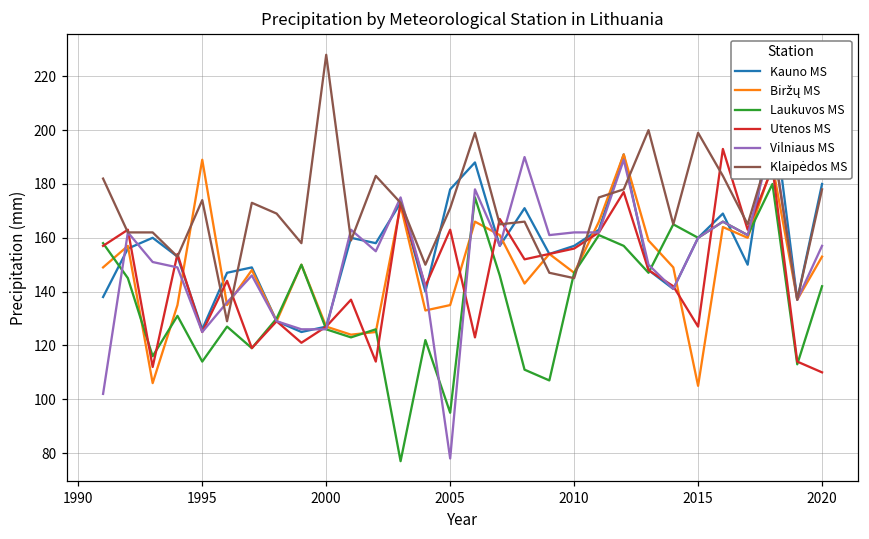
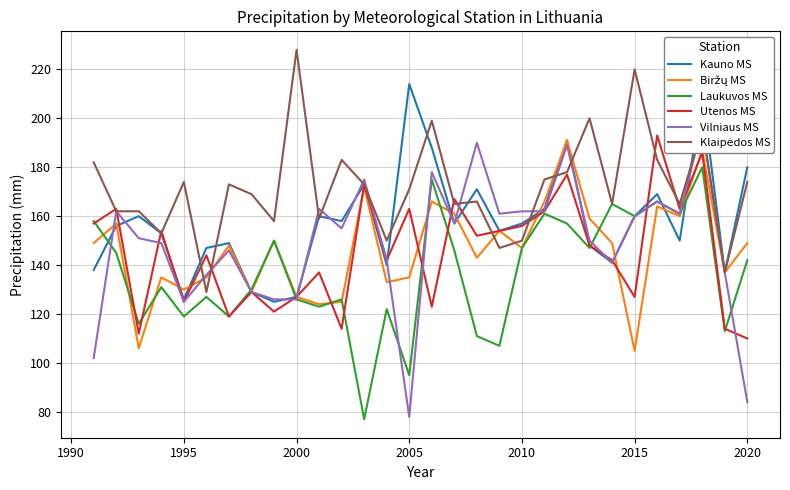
Biržų MS, 1995: 189 -> 130
Laukuvos MS, 1995: 114 -> 119
Kauno MS, 2005: 178 -> 214
Klaipėdos MS, 2010: 145 -> 150
Klaipėdos MS, 2015: 199 -> 220
Biržų MS, 2020: 153 -> 149
Vilniaus MS, 2020: 157 -> 84
Klaipėdos MS, 2020: 178 -> 174
